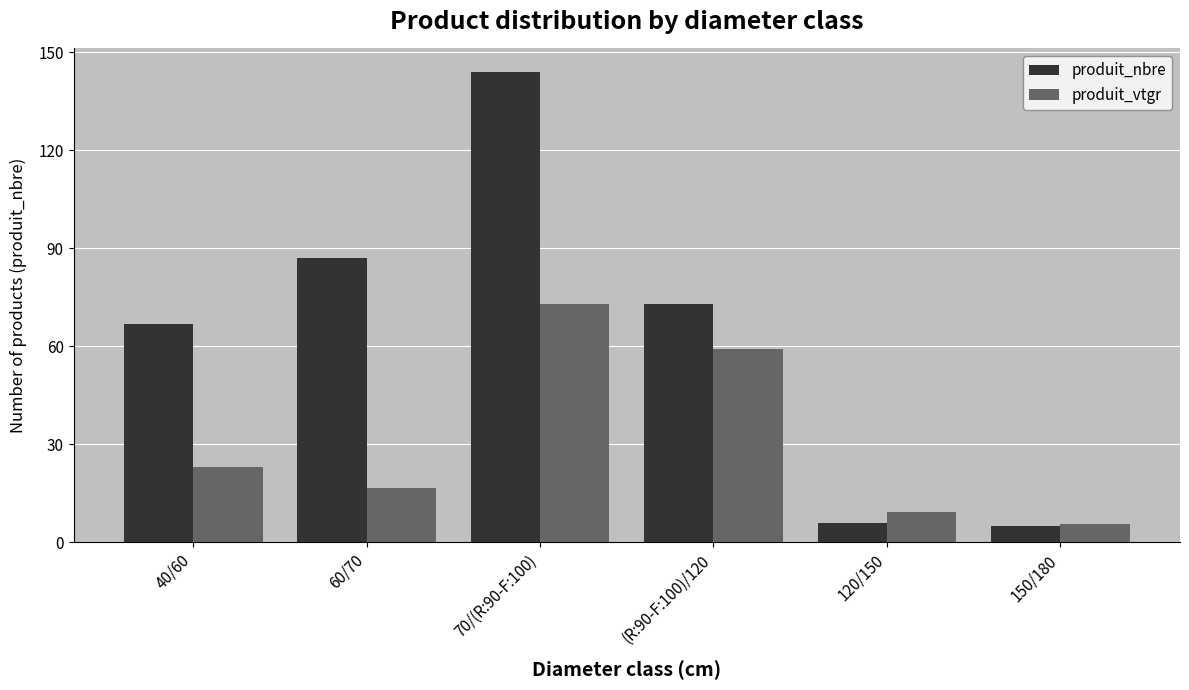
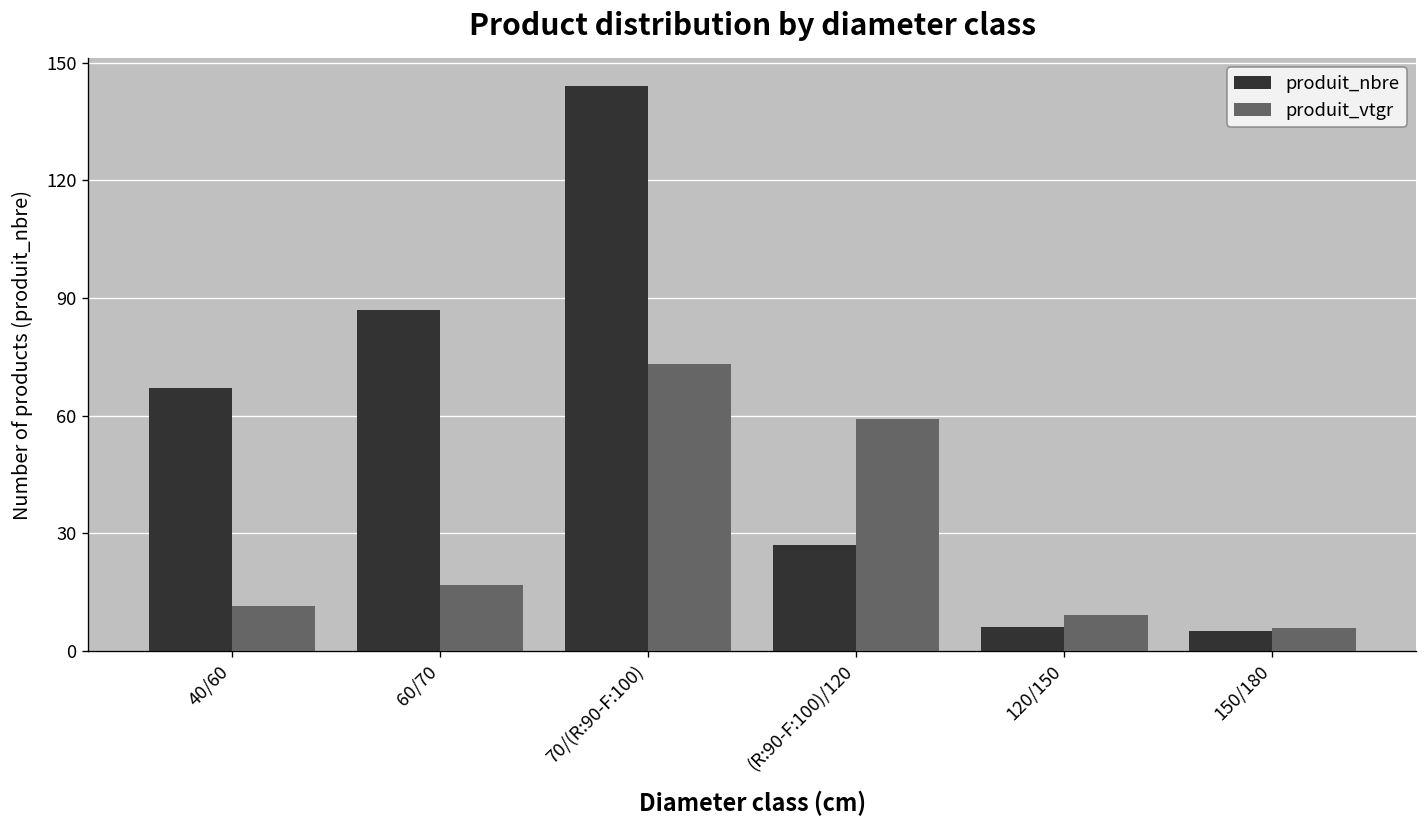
produit_vtgr, 40/60: 23 -> 12
produit_nbre, (R:90-F:100)/120: 73 -> 27
